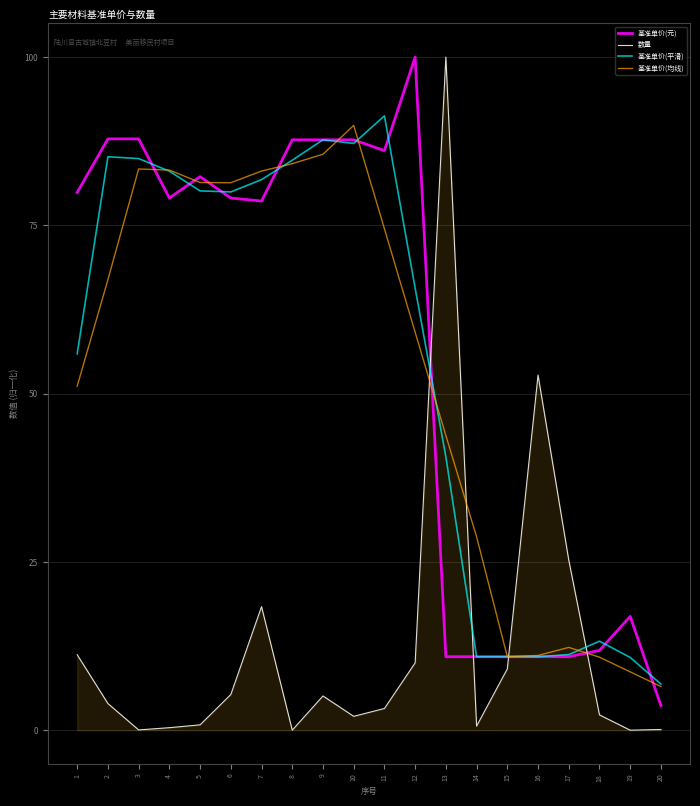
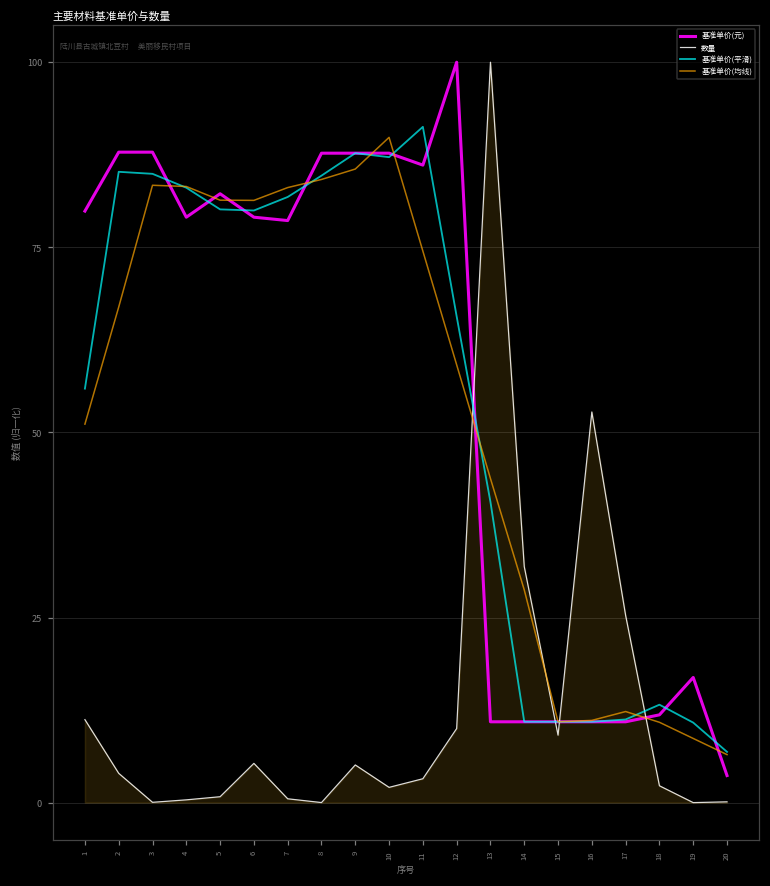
数量, 7: 18 -> 1
数量, 14: 1 -> 32
